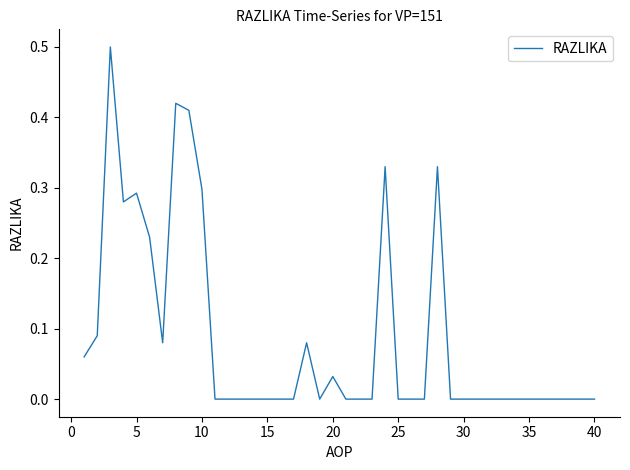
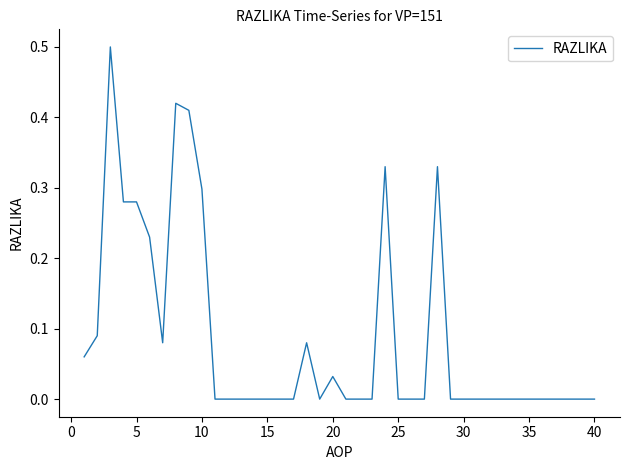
5: 0.29 -> 0.28
